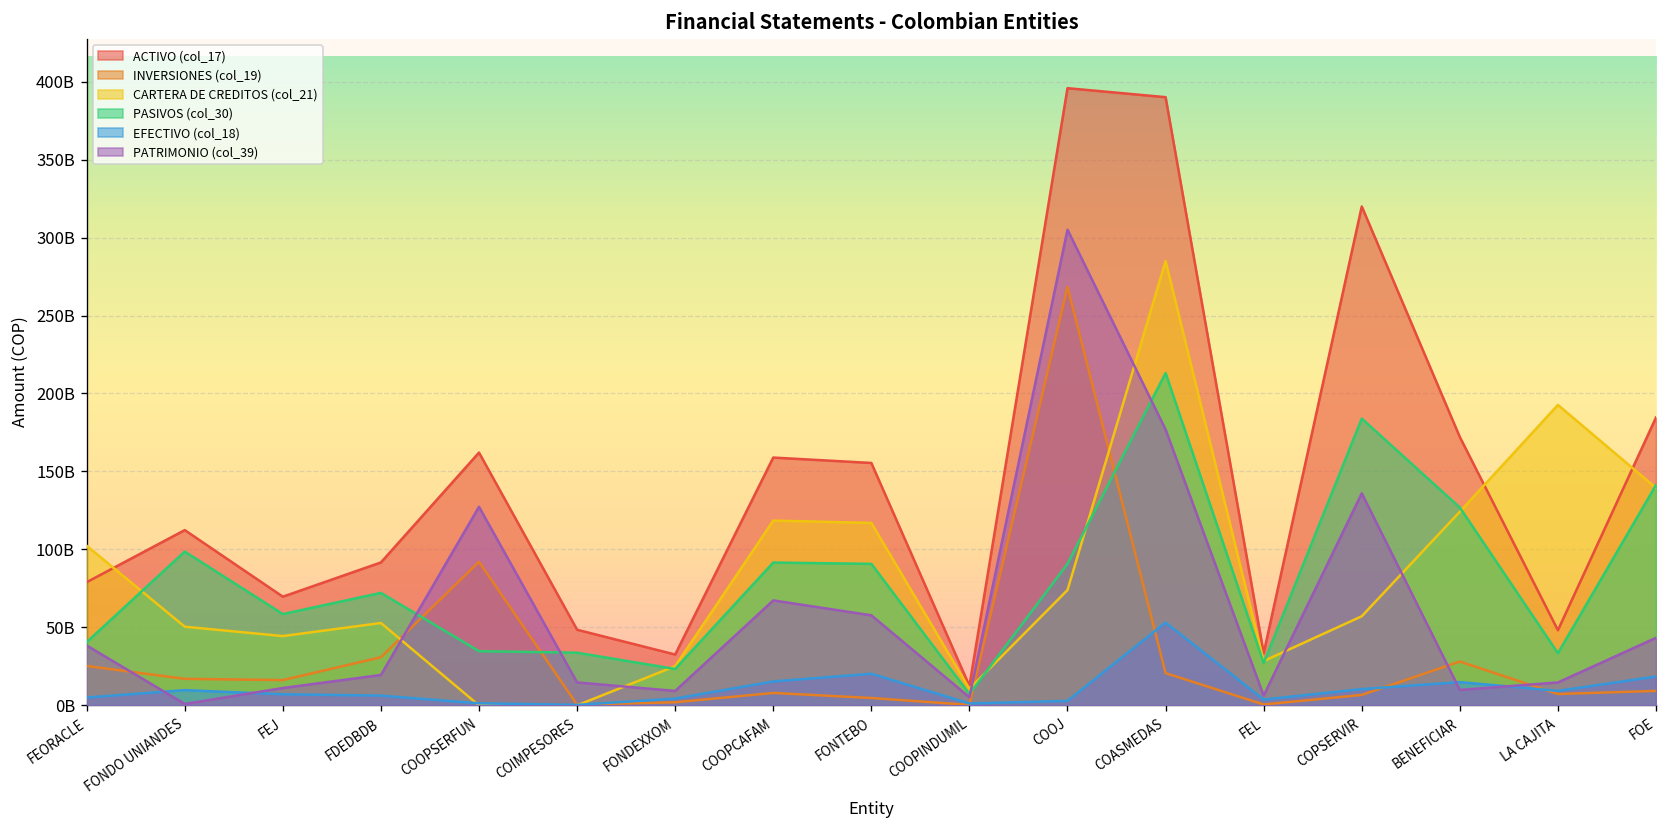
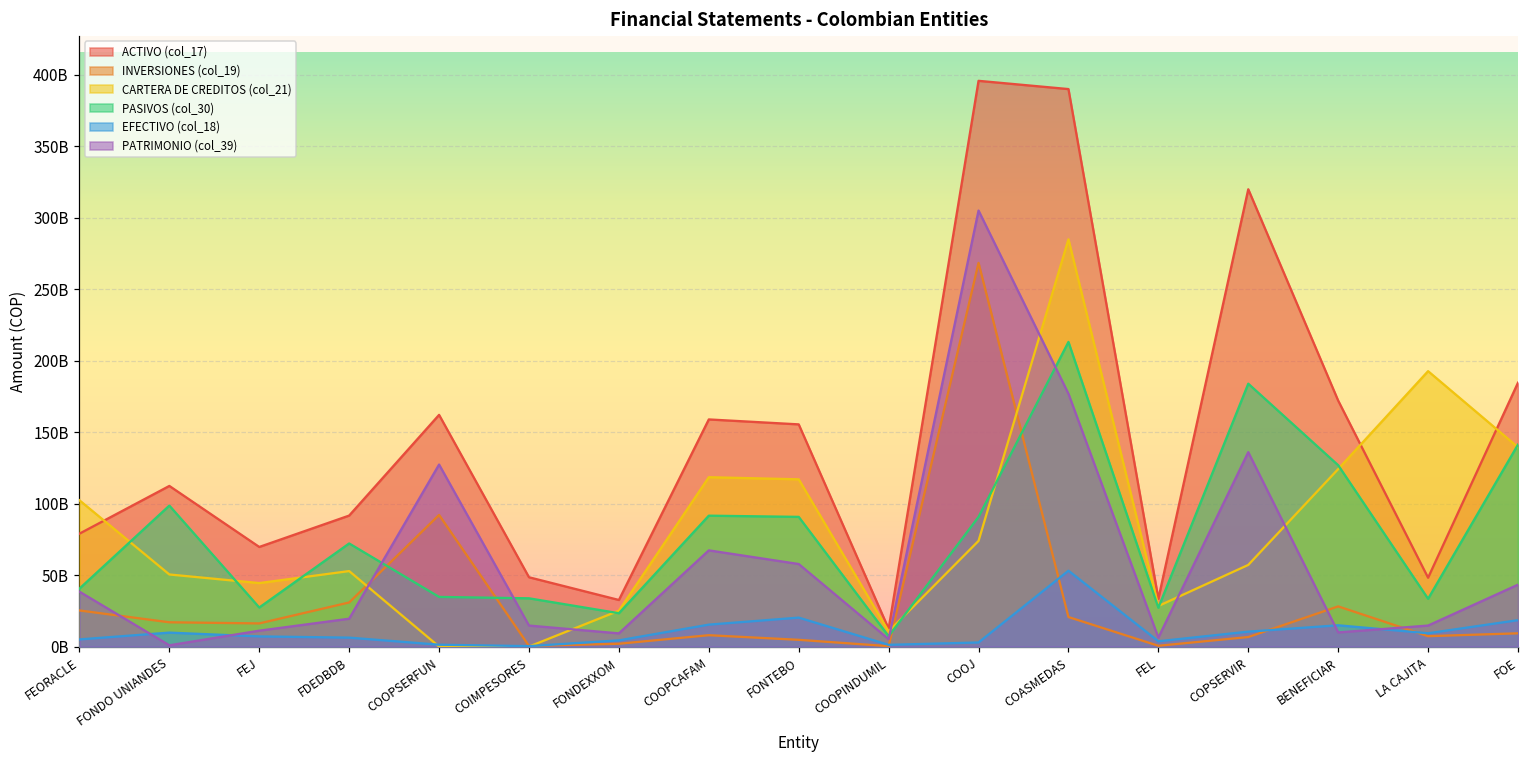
PASIVOS (col_30), FEJ: 59000000000 -> 27000000000
